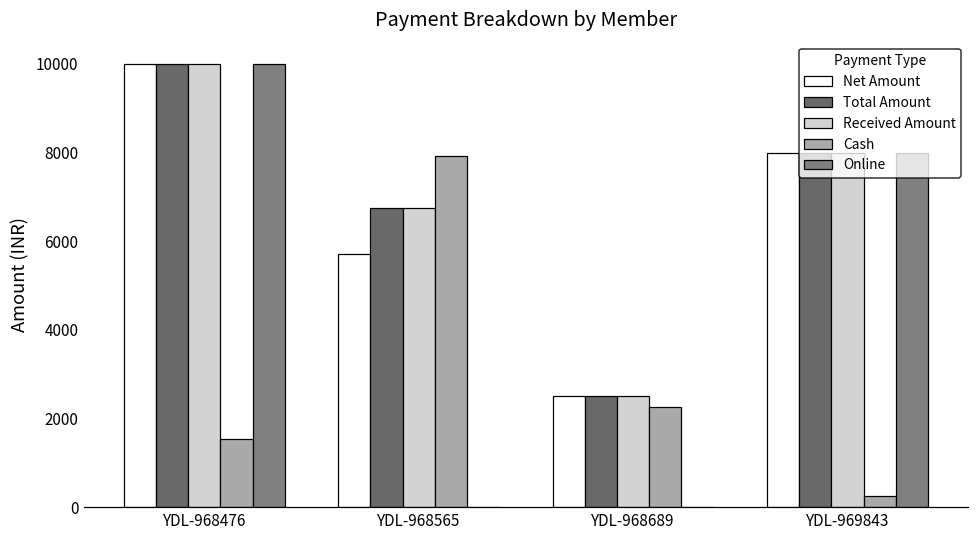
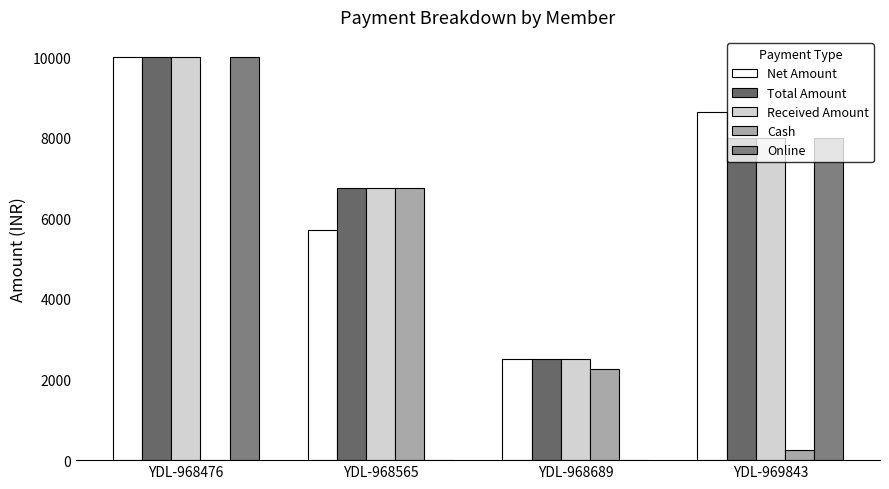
Cash, YDL-968476: 1500 -> 0
Cash, YDL-968565: 7900 -> 6800
Net Amount, YDL-969843: 8000 -> 8600
